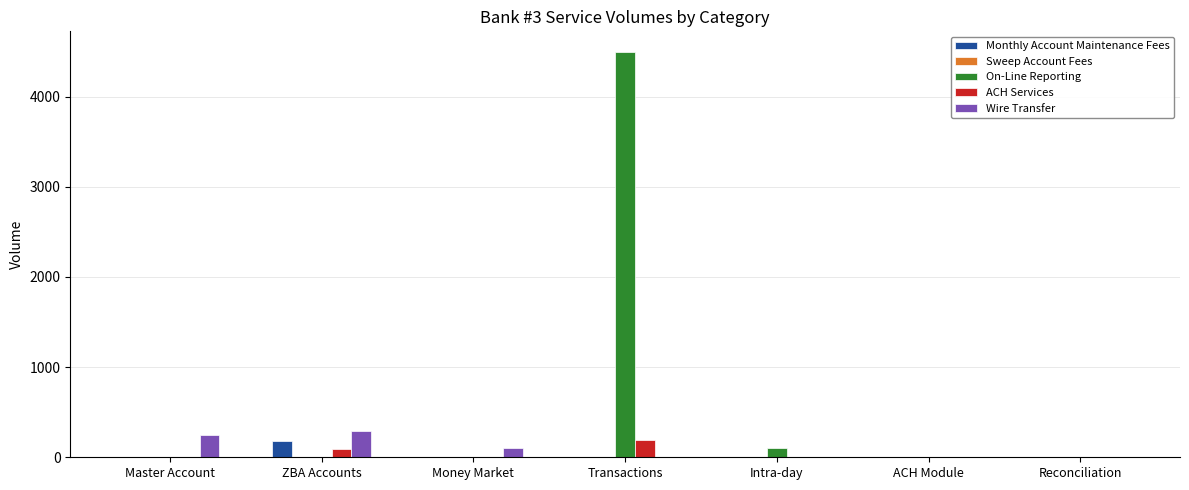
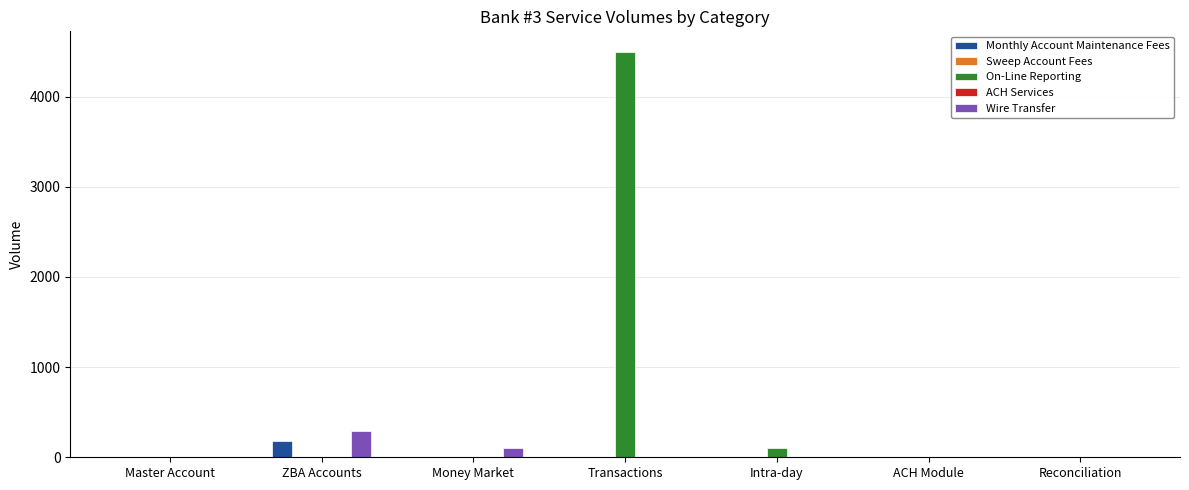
Wire Transfer, Master Account: 300 -> 0
ACH Services, ZBA Accounts: 100 -> 0
ACH Services, Transactions: 200 -> 0
